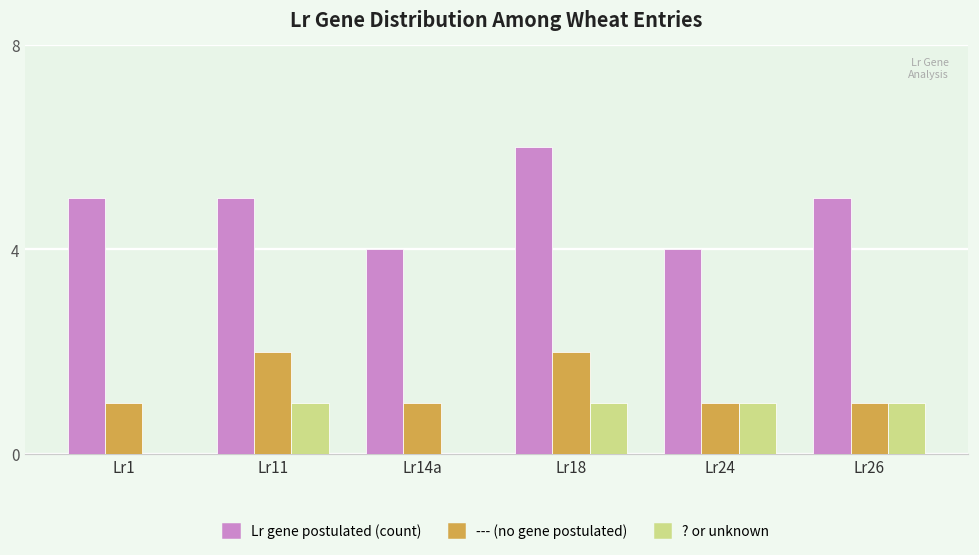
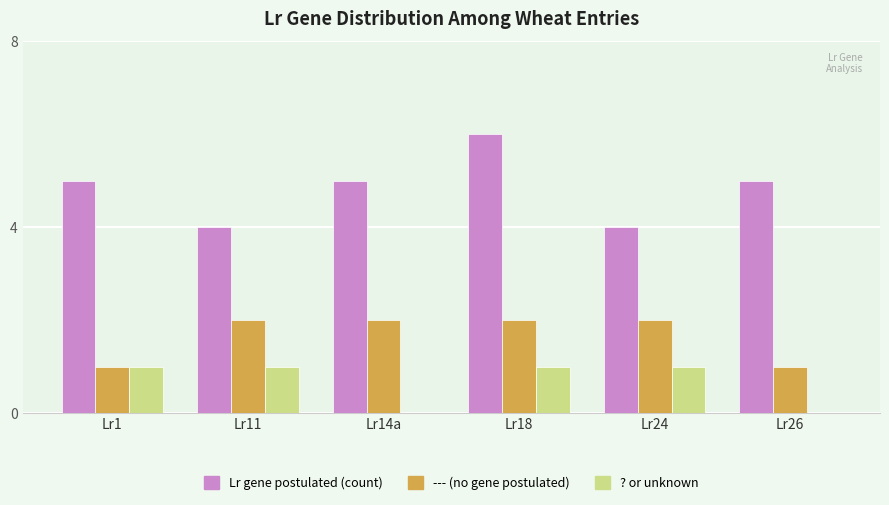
? or unknown, Lr1: 0 -> 1
Lr gene postulated (count), Lr11: 5 -> 4
Lr gene postulated (count), Lr14a: 4 -> 5
--- (no gene postulated), Lr14a: 1 -> 2
--- (no gene postulated), Lr24: 1 -> 2
? or unknown, Lr26: 1 -> 0
